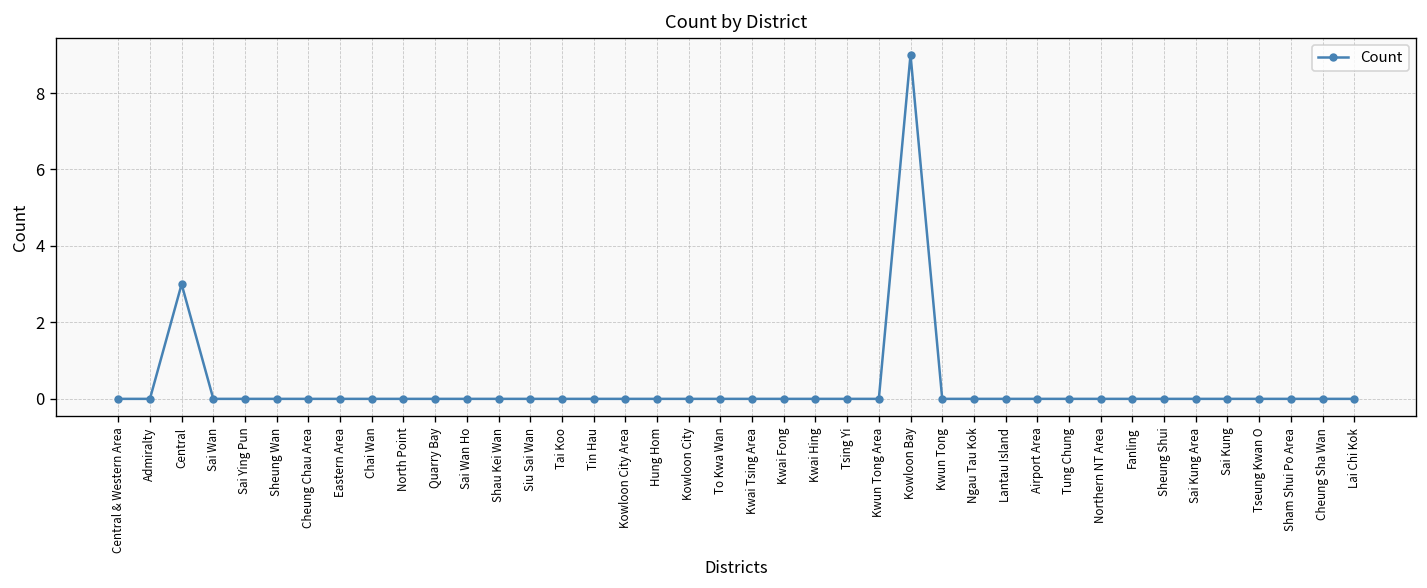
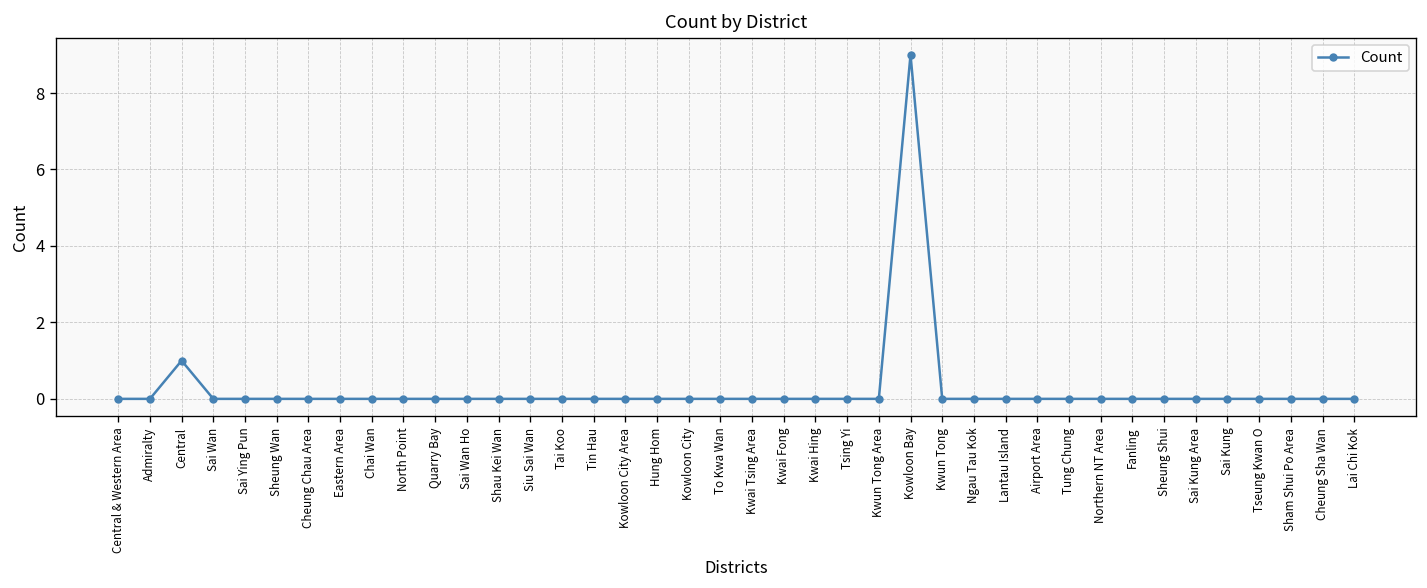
Central: 3 -> 1
